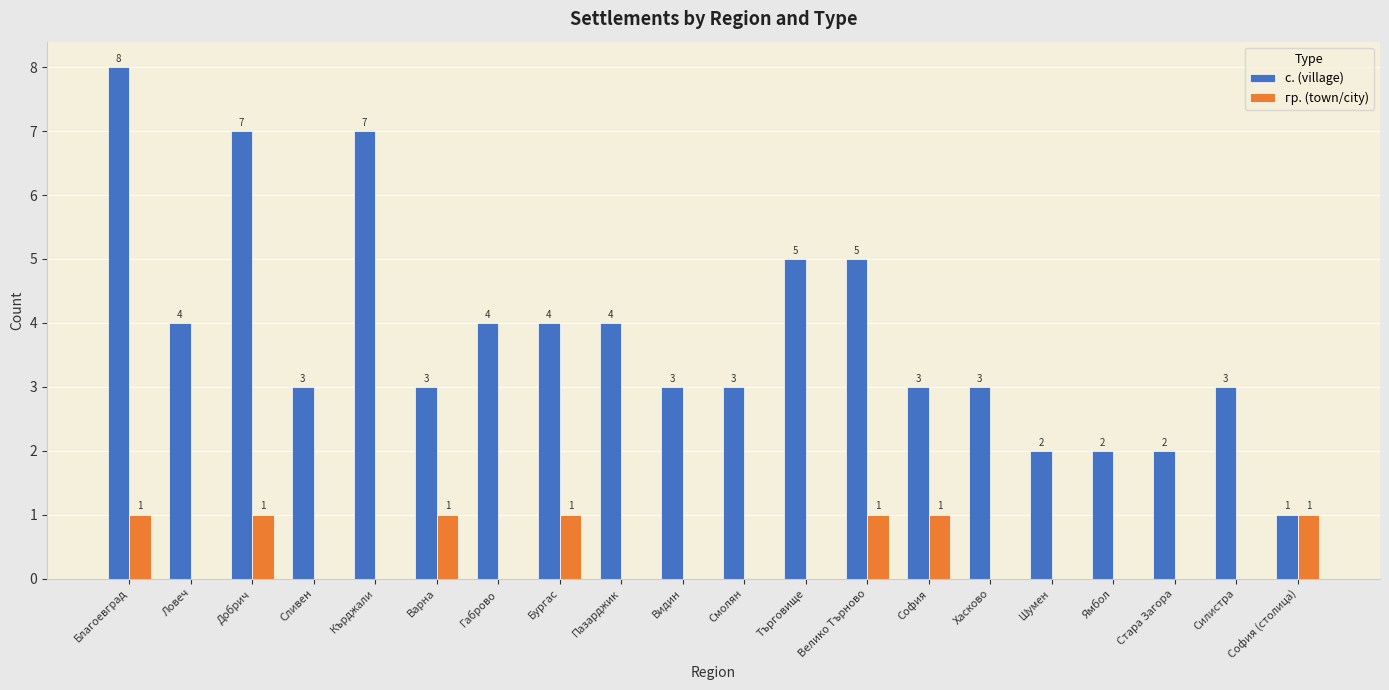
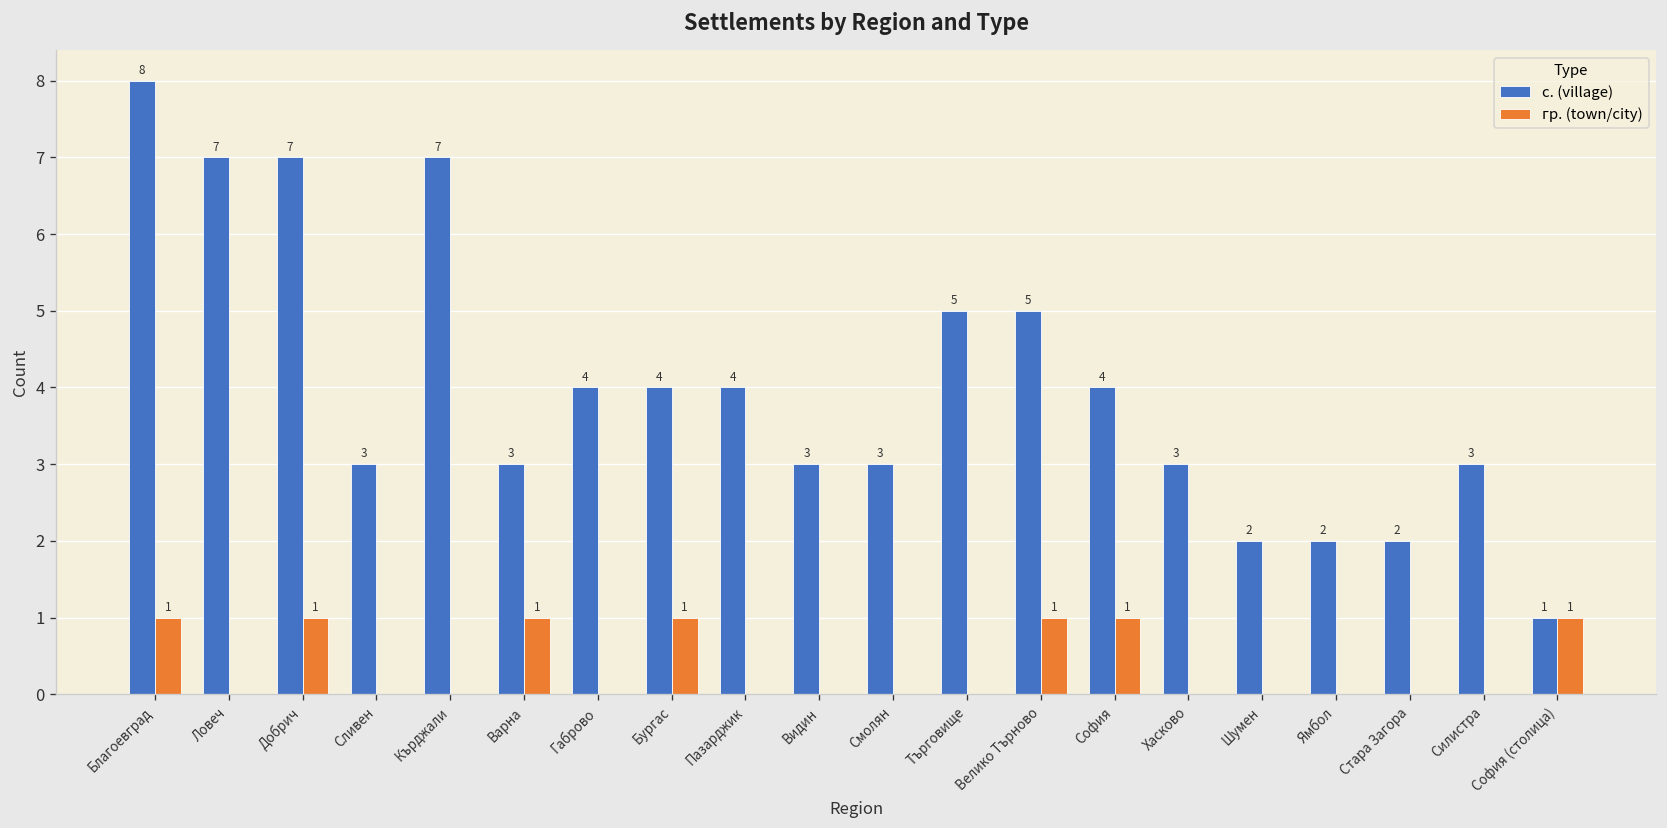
с. (village), Ловеч: 4 -> 7
с. (village), София: 3 -> 4
